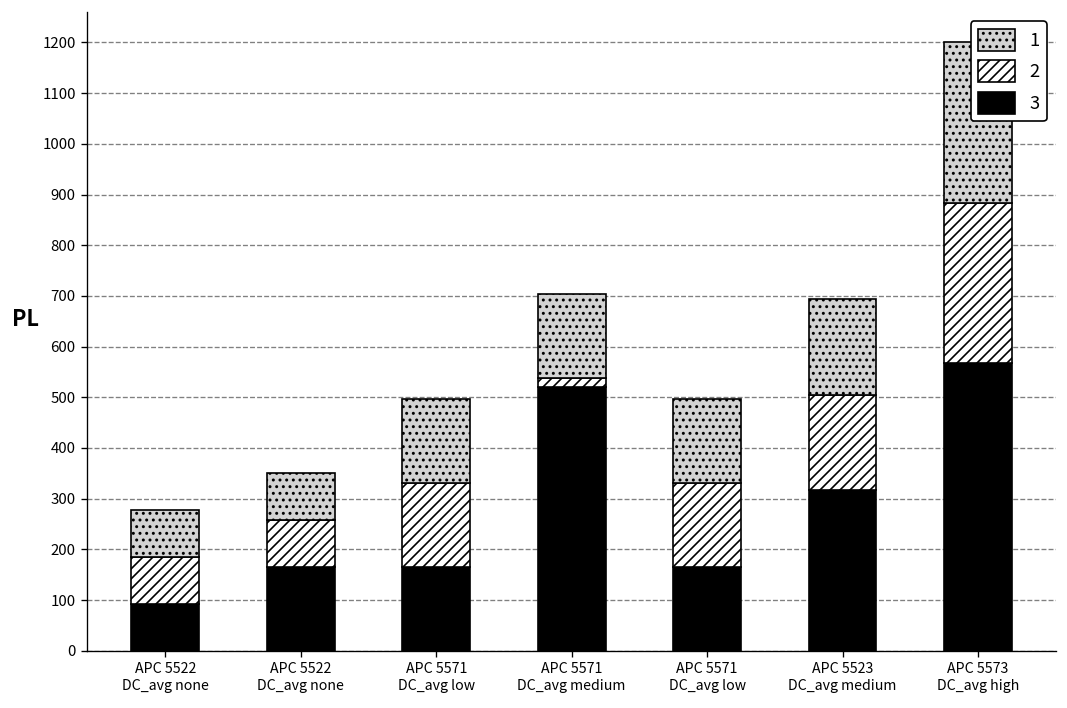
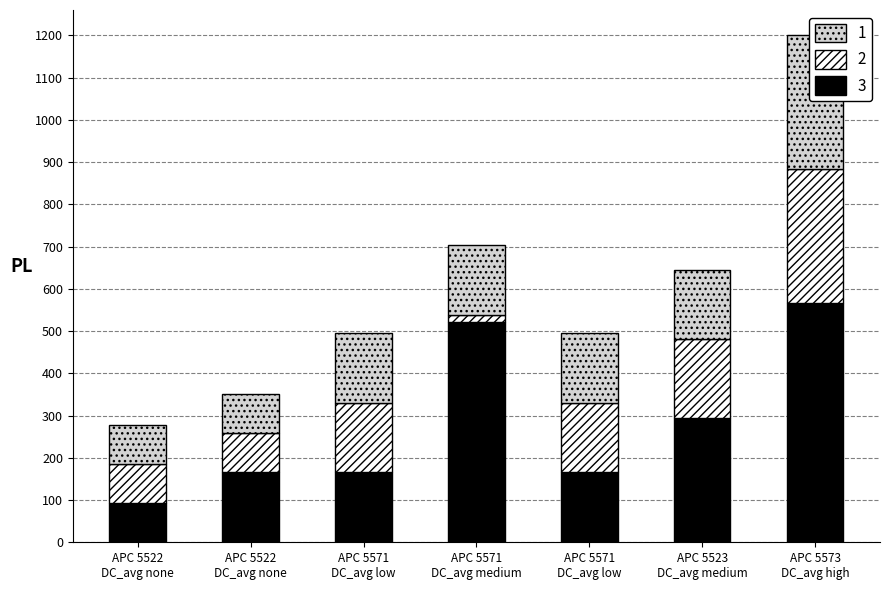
3, APC 5523 DC_avg medium: 320 -> 290
1, APC 5523 DC_avg medium: 190 -> 160
